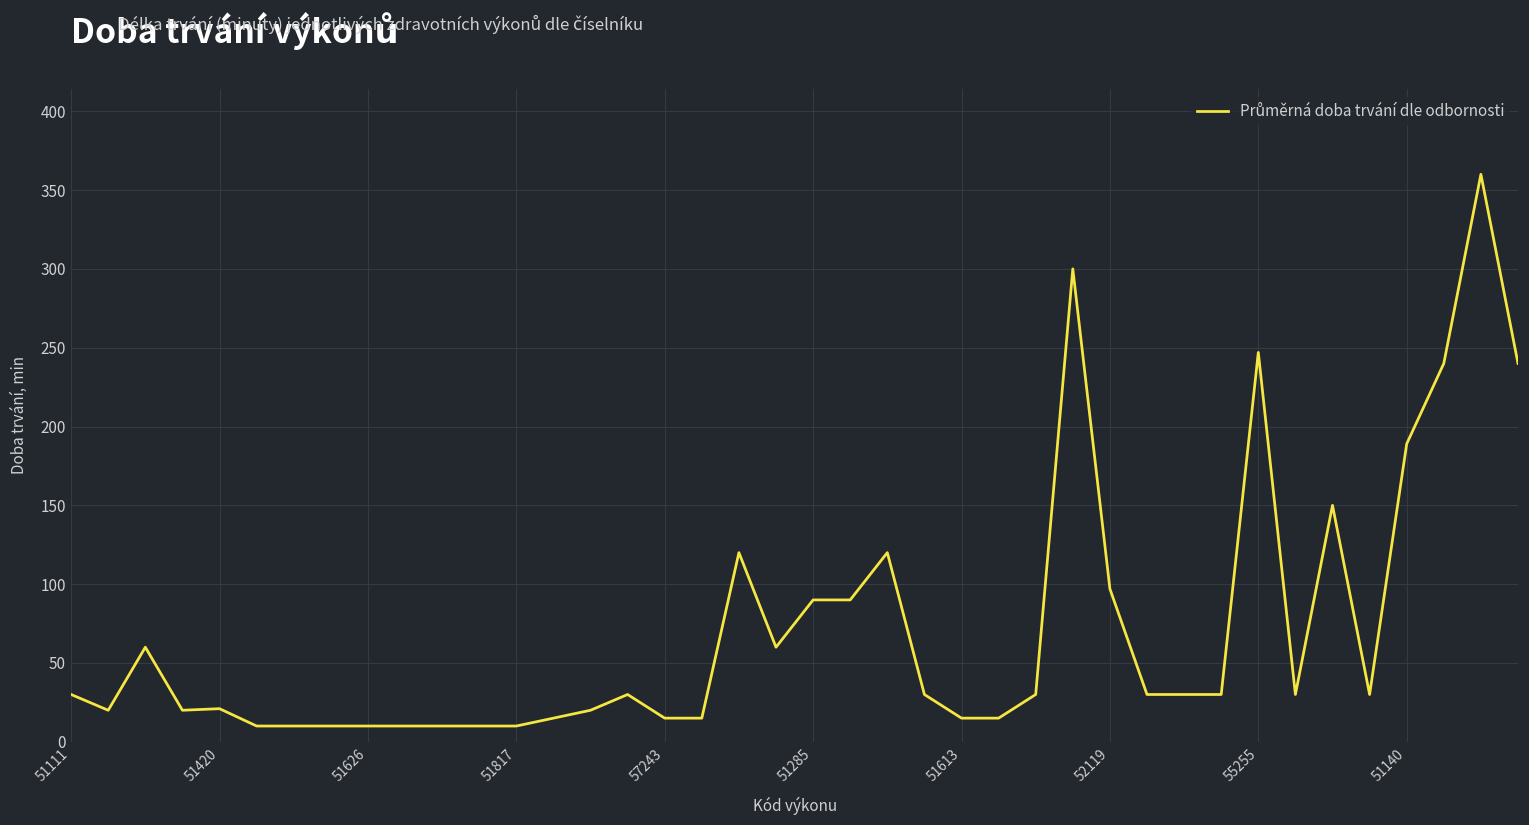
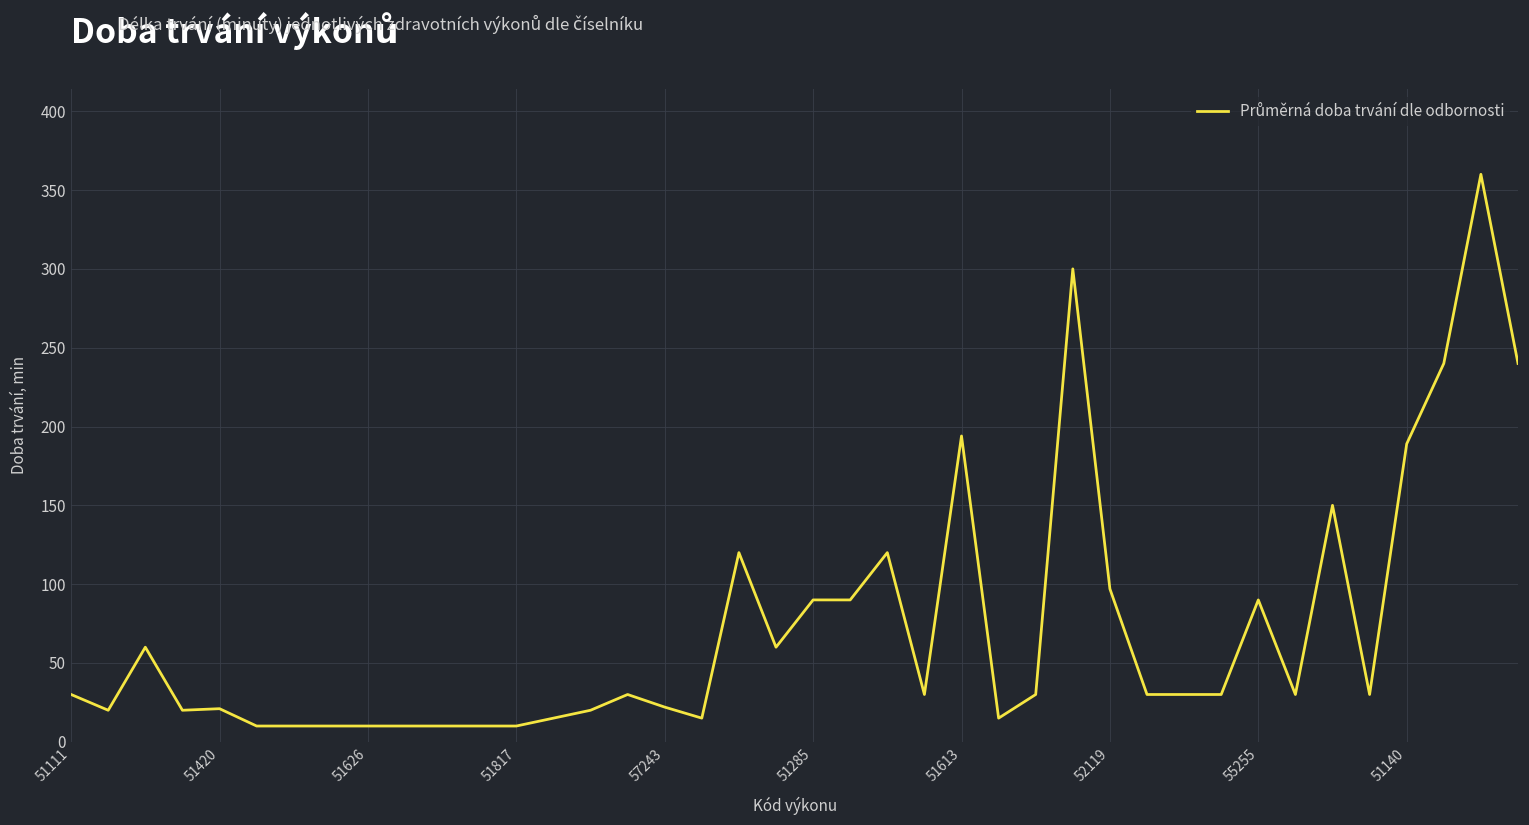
57243: 15 -> 22
51613: 15 -> 194
55255: 247 -> 90
